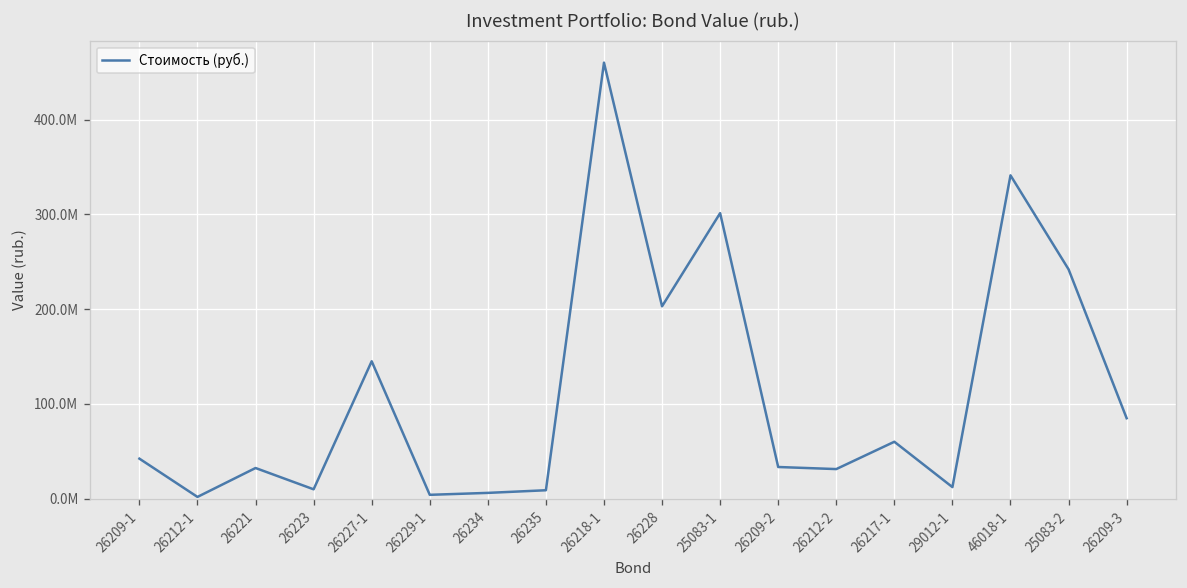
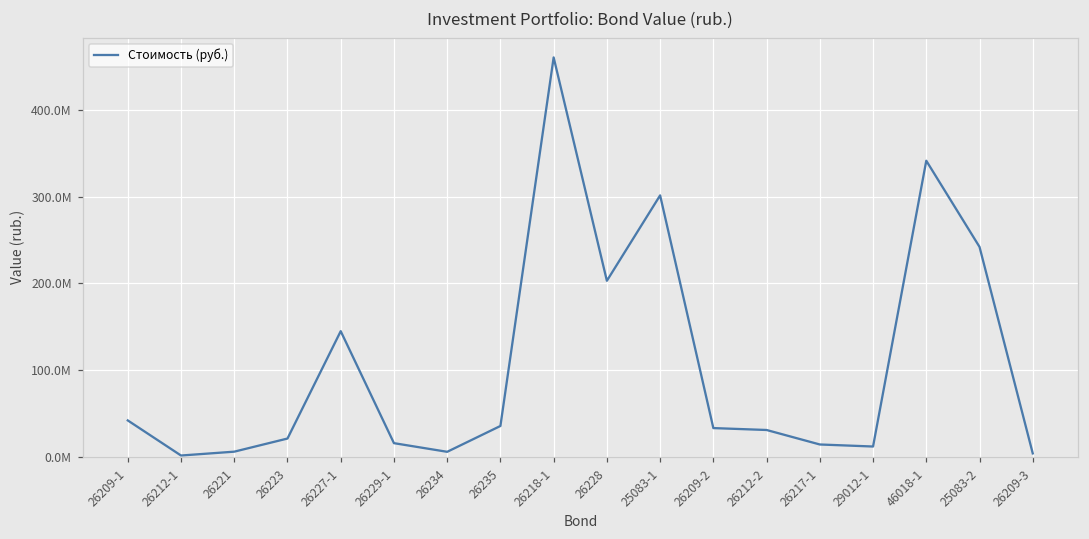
26221: 30000000 -> 10000000
26223: 10000000 -> 20000000
26229-1: 0 -> 20000000
26235: 10000000 -> 40000000
26217-1: 60000000 -> 10000000
26209-3: 80000000 -> 0
